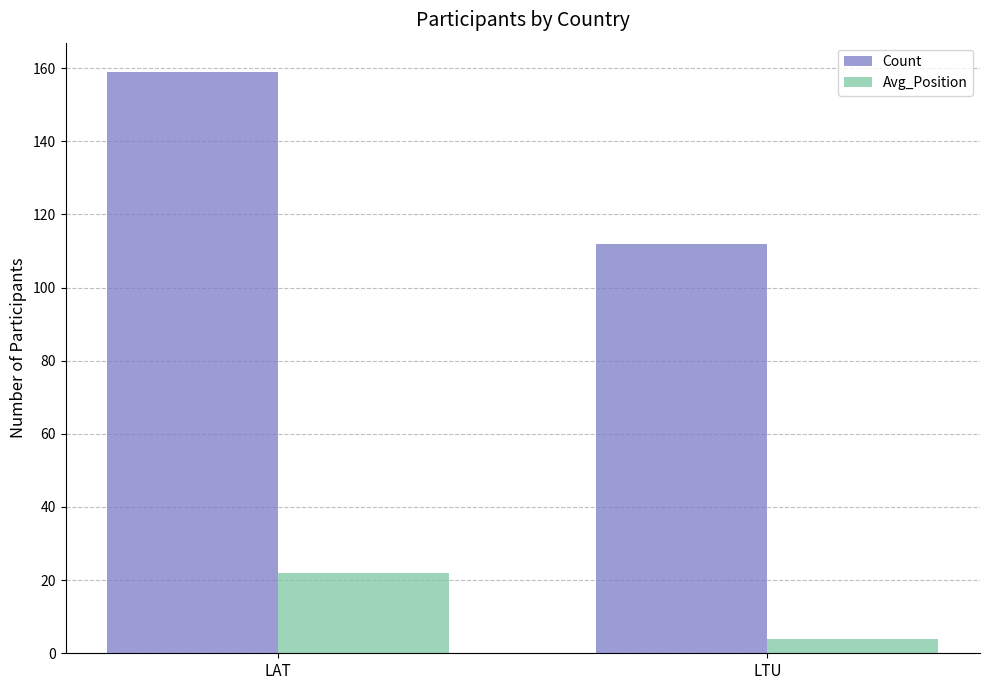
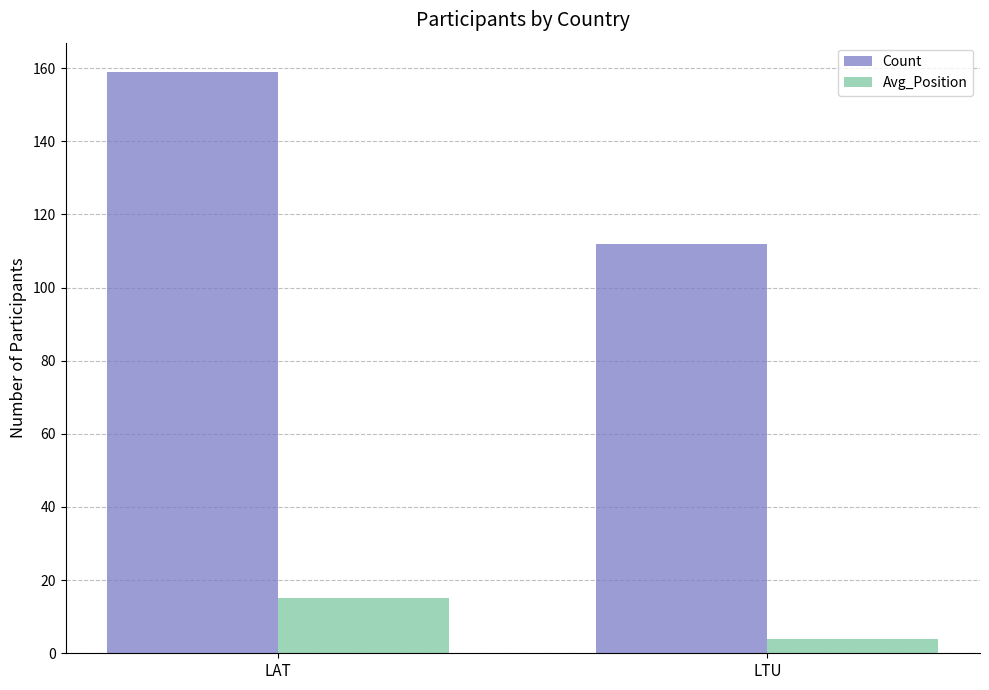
Avg_Position, LAT: 22 -> 15
